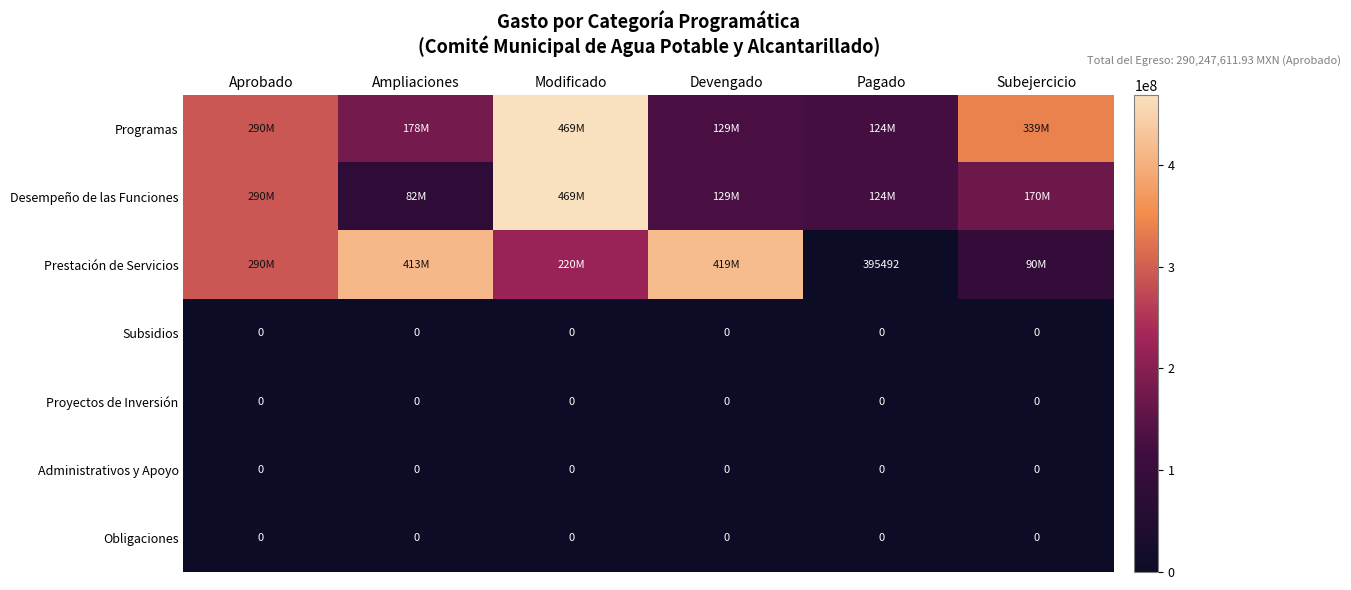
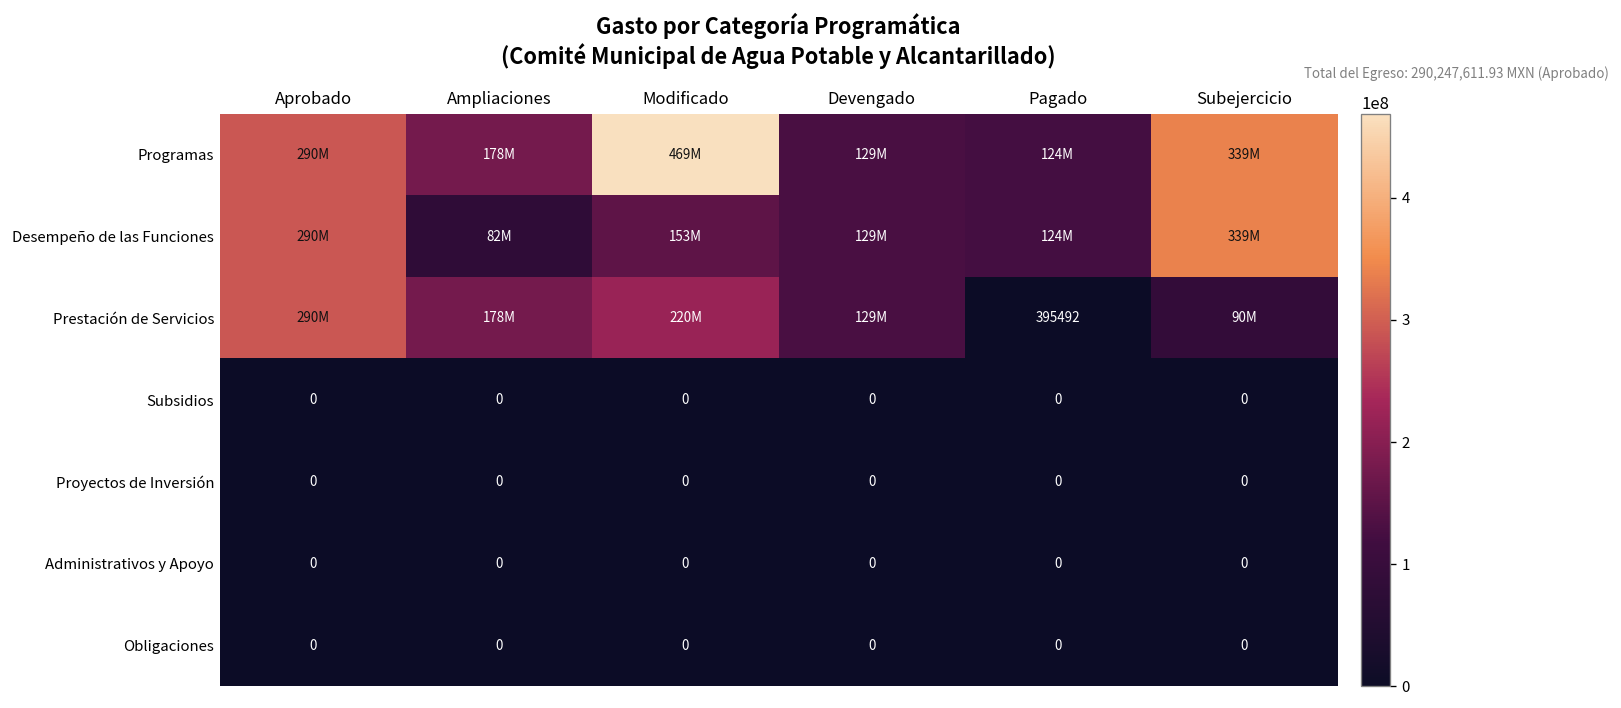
Desempeño de las Funciones, Modificado: 469M -> 153M
Desempeño de las Funciones, Subejercicio: 170M -> 339M
Prestación de Servicios, Ampliaciones: 413M -> 178M
Prestación de Servicios, Devengado: 419M -> 129M
